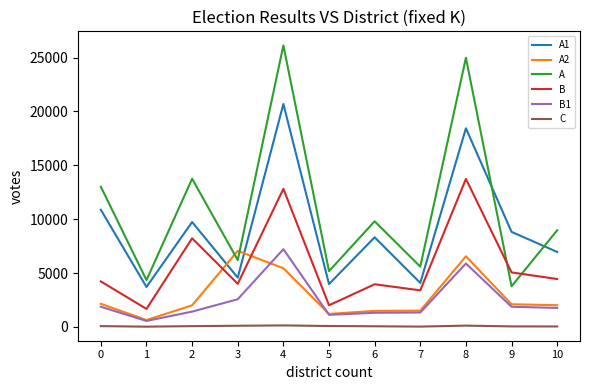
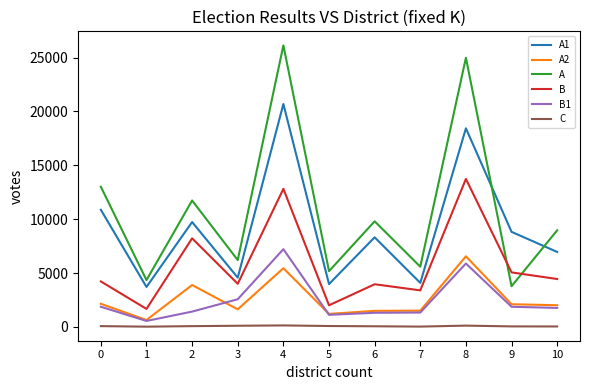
A2, 2: 2000 -> 3900
A, 2: 13800 -> 11700
A2, 3: 7100 -> 1600
